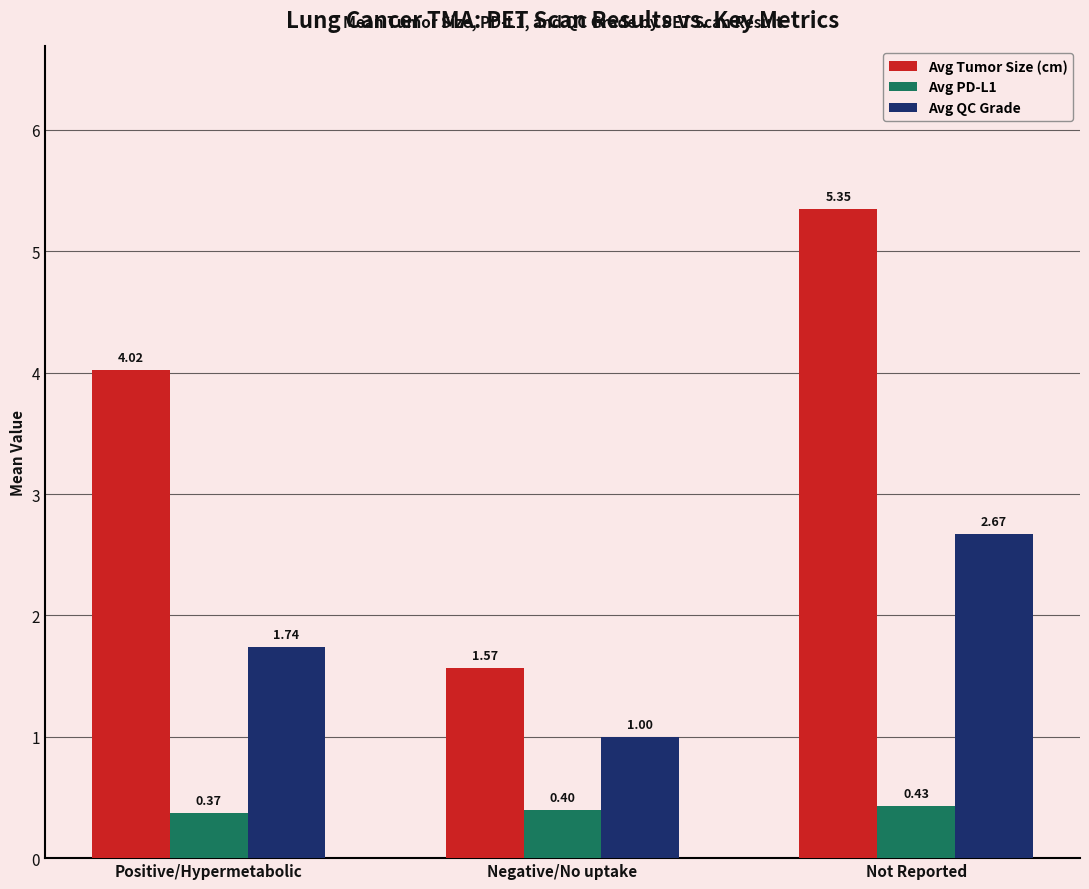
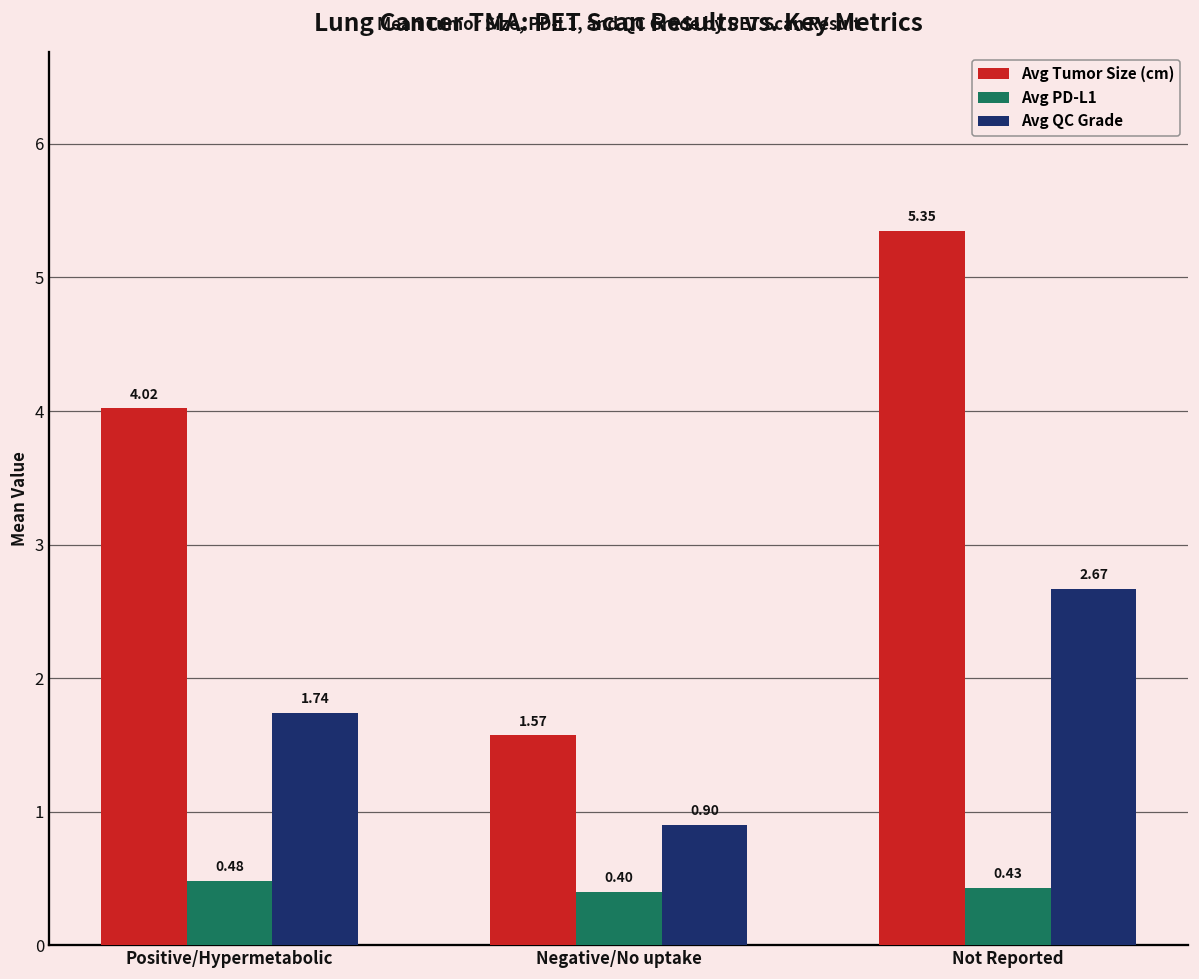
Avg PD-L1, Positive/Hypermetabolic: 0.37 -> 0.48
Avg QC Grade, Negative/No uptake: 1.00 -> 0.90
